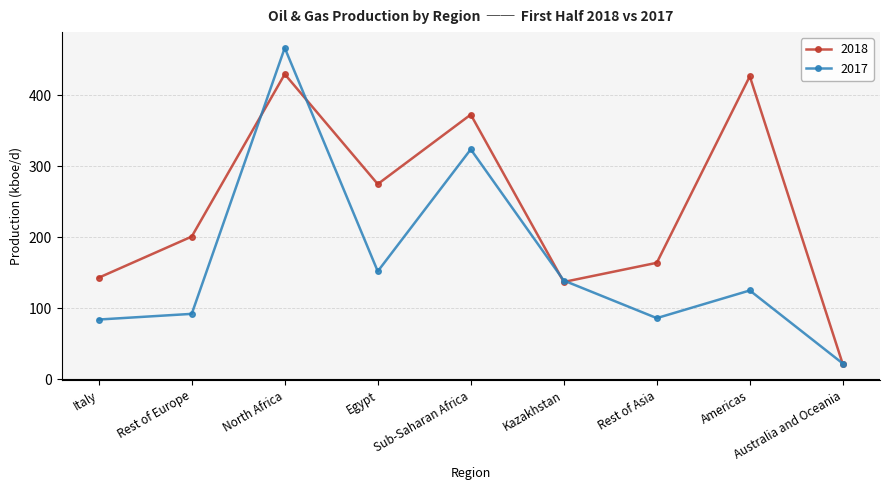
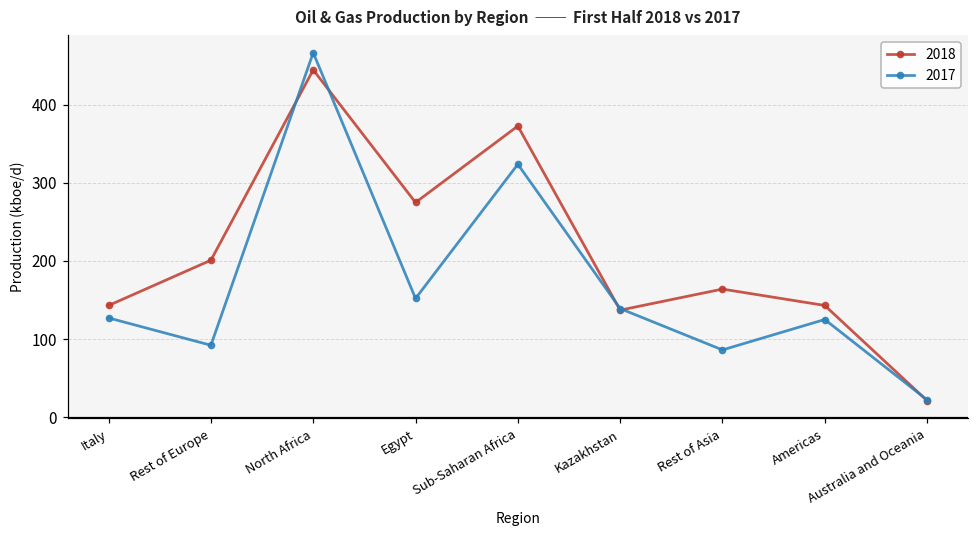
2017, Italy: 80 -> 130
2018, North Africa: 430 -> 450
2018, Americas: 430 -> 140
